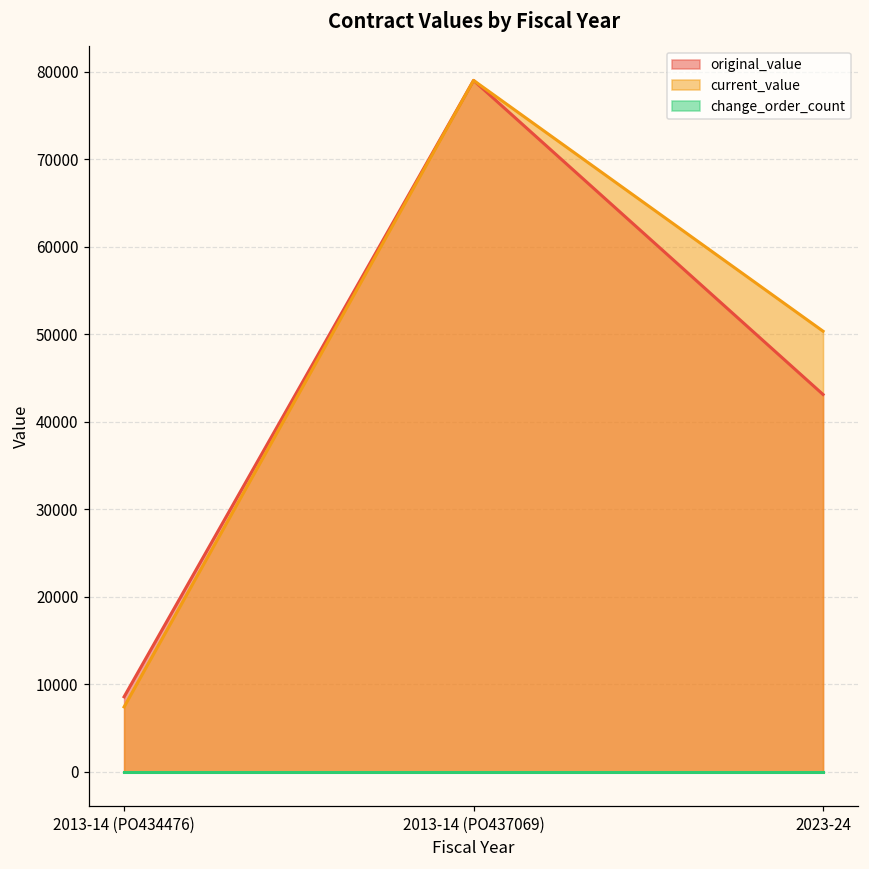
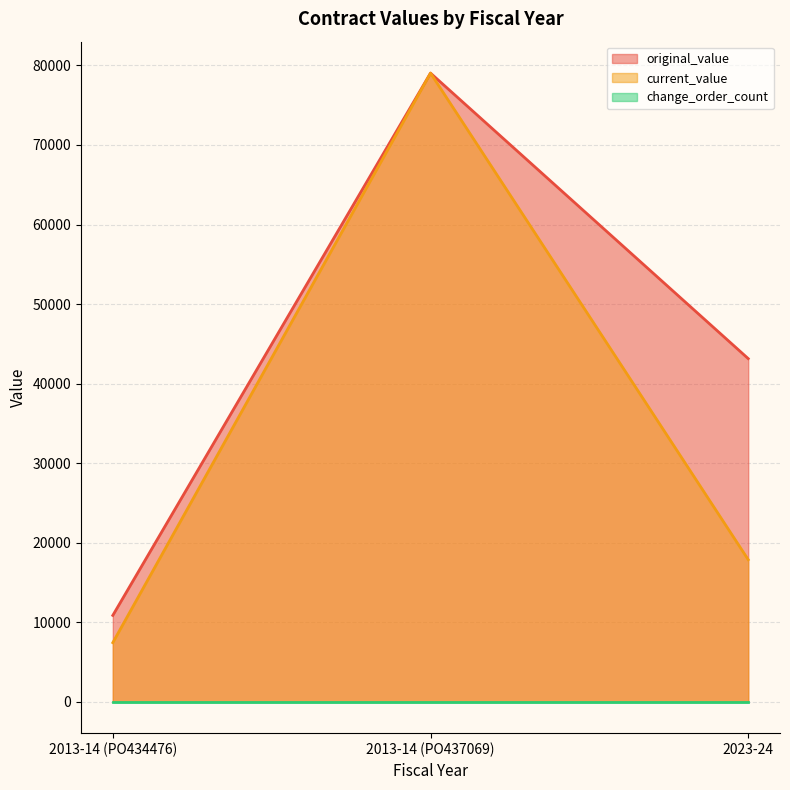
original_value, 2013-14 (PO434476): 9000 -> 11000
current_value, 2023-24: 50000 -> 18000
